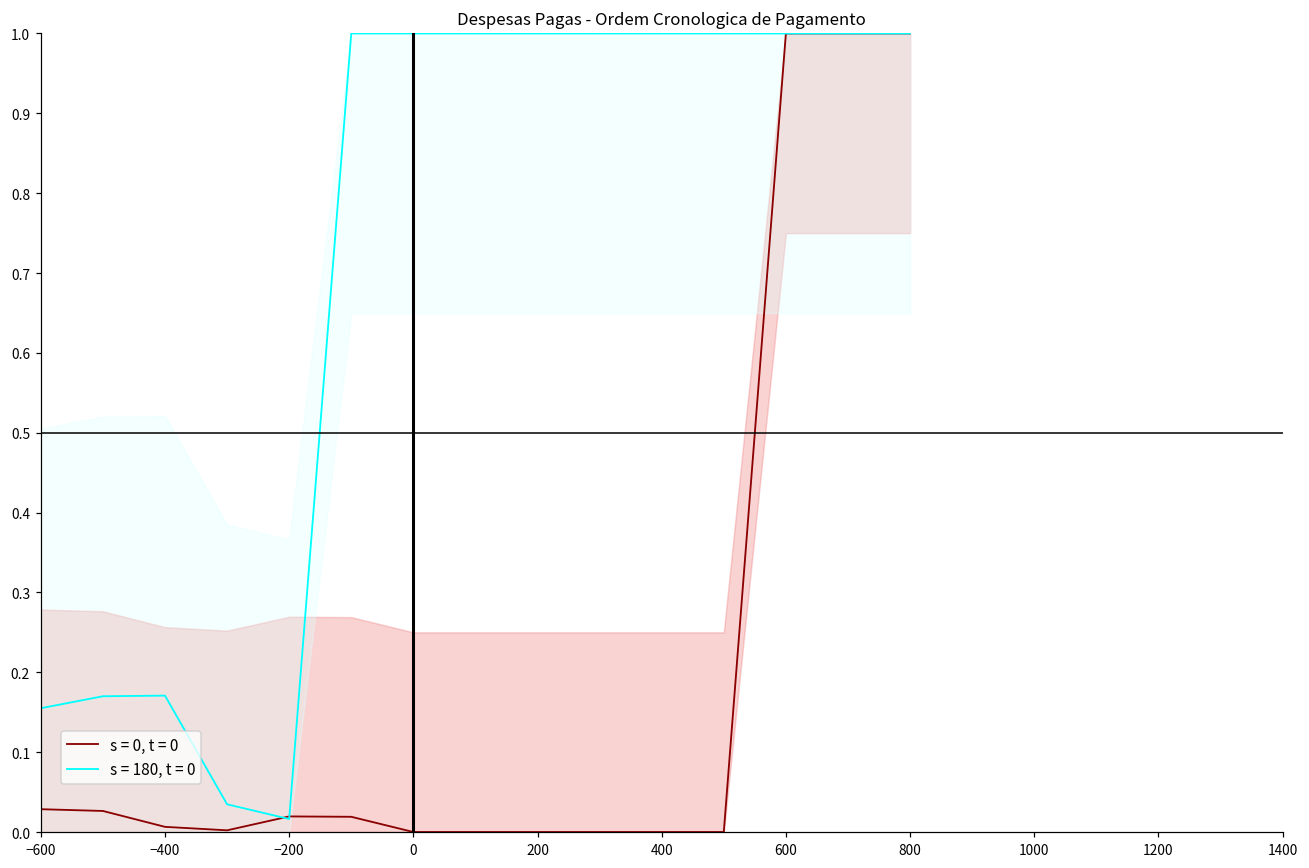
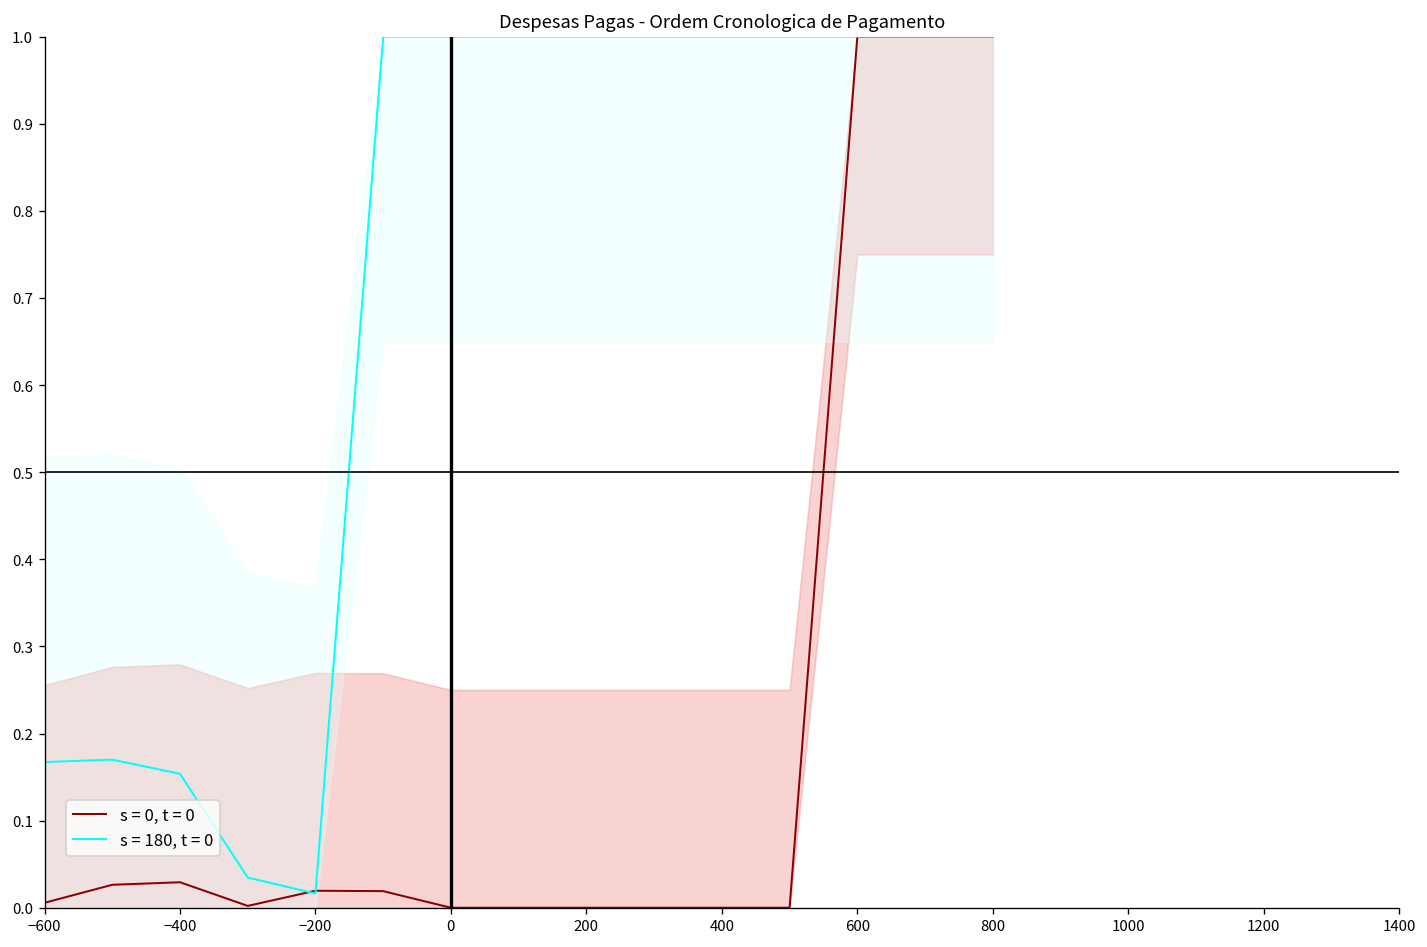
s = 0, t = 0, −600: 0.03 -> 0.01
s = 180, t = 0, −600: 0.16 -> 0.17
s = 0, t = 0, −400: 0.01 -> 0.03
s = 180, t = 0, −400: 0.17 -> 0.15
